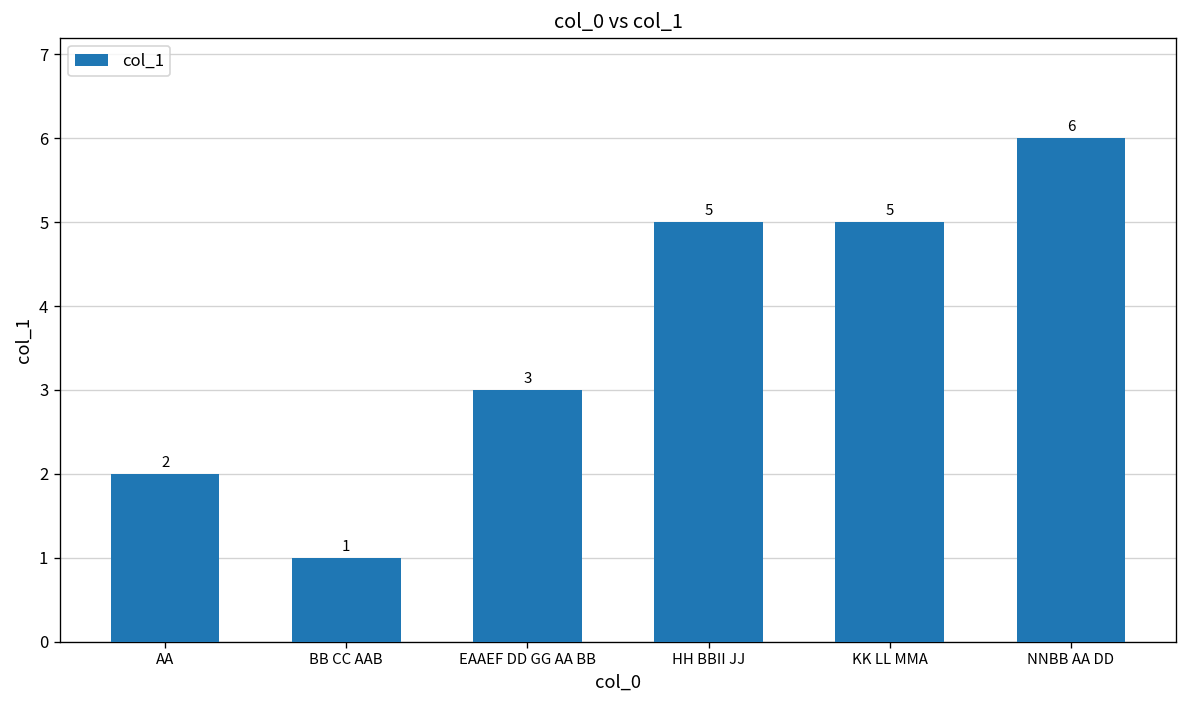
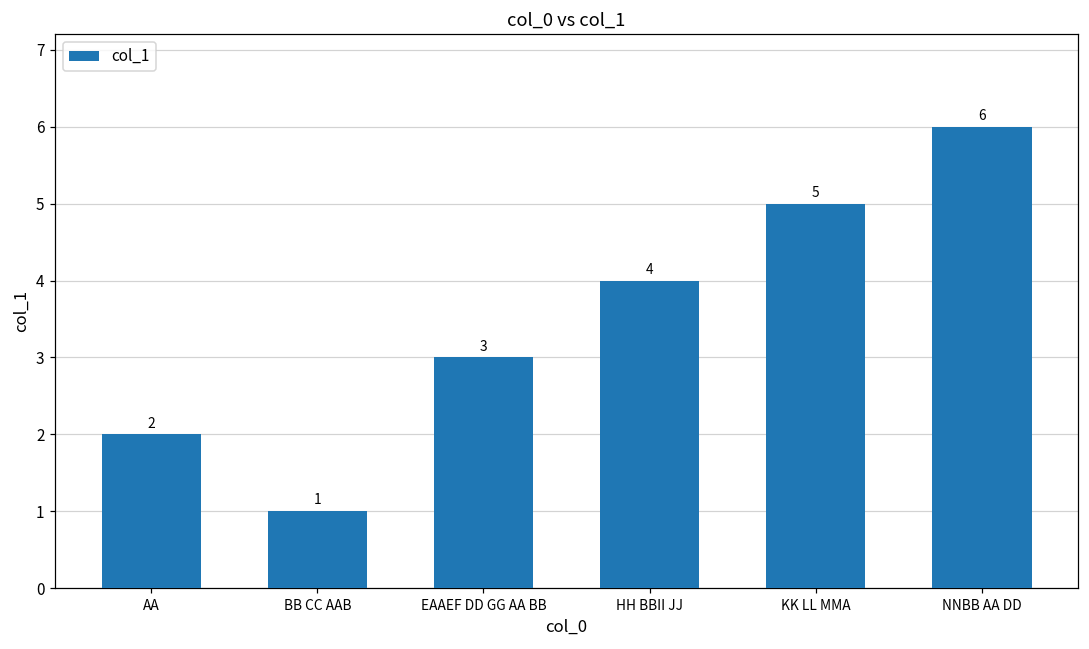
HH BBII JJ: 5 -> 4
